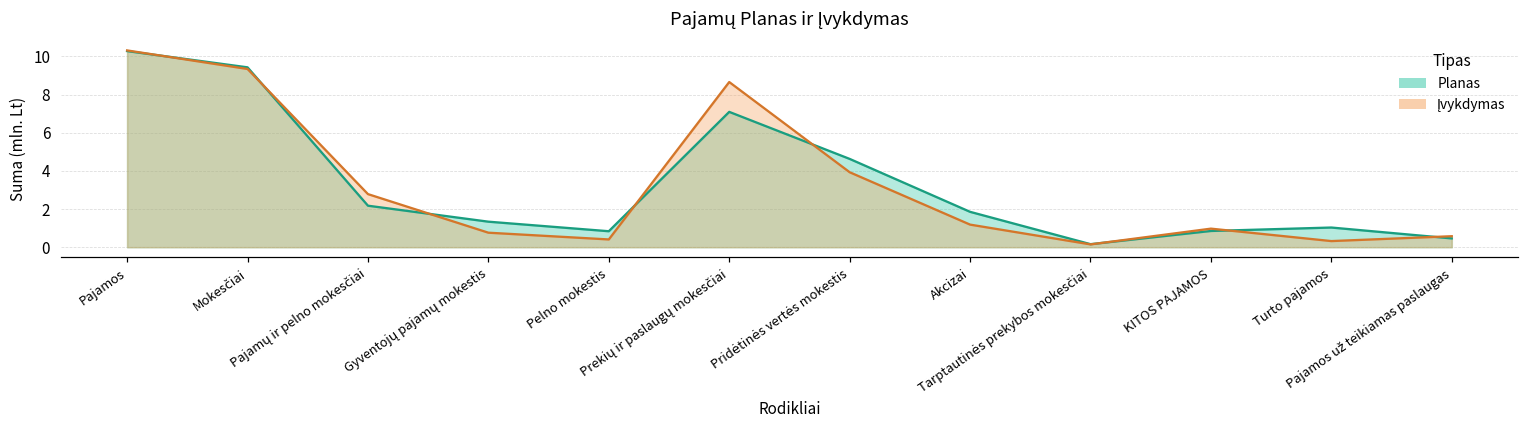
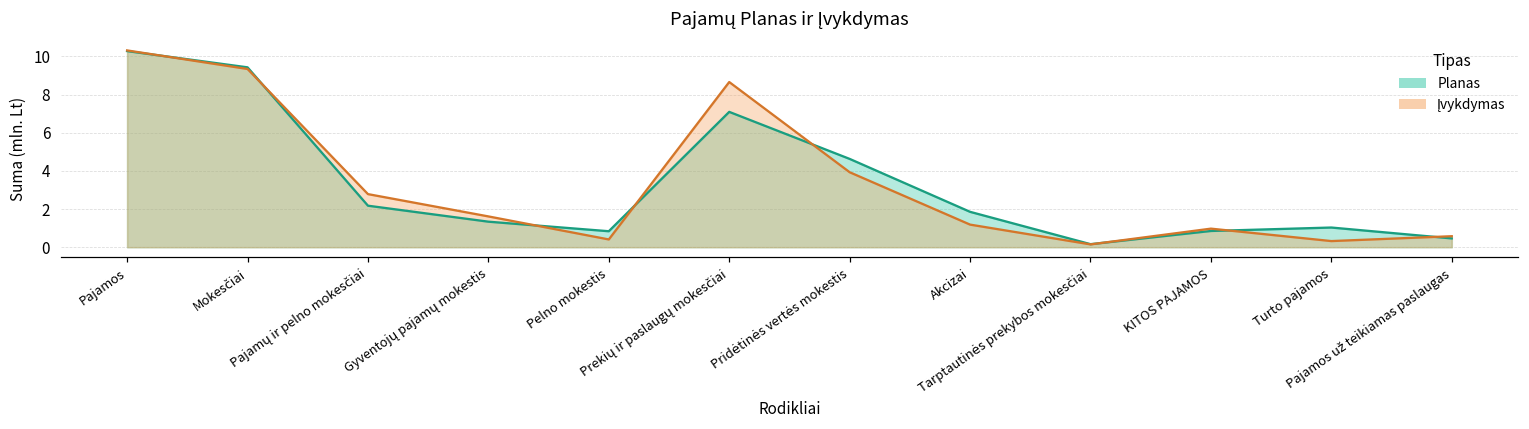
Įvykdymas, Gyventojų pajamų mokestis: 0.8 -> 1.6
